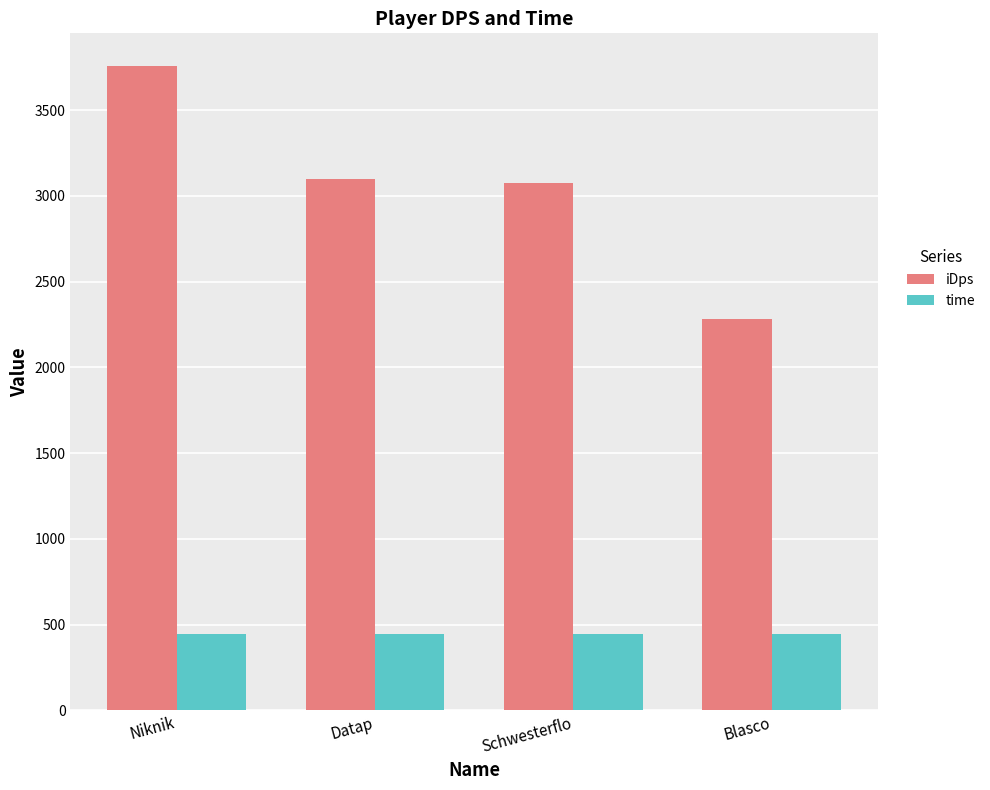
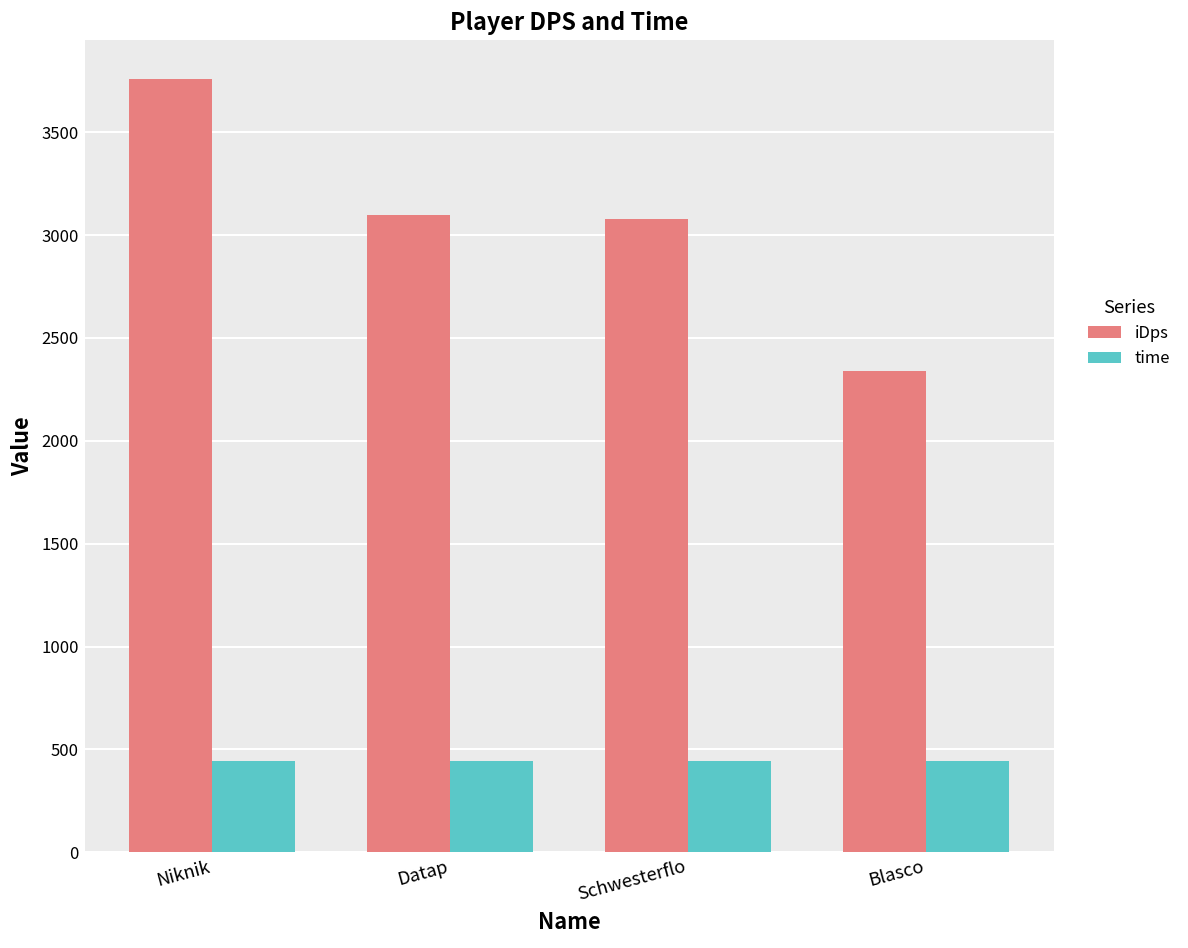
iDps, Blasco: 2280 -> 2340
